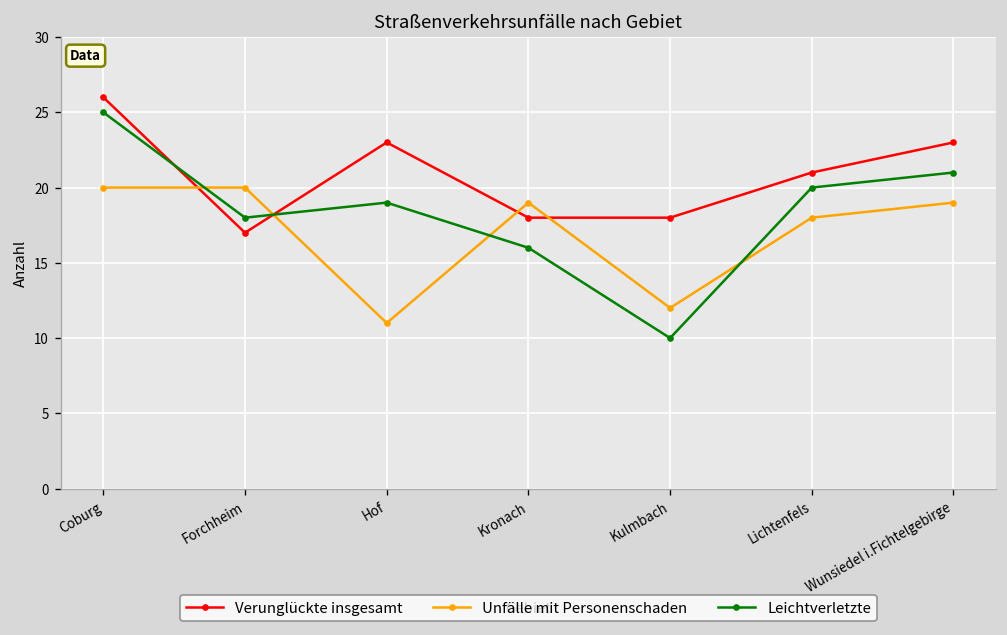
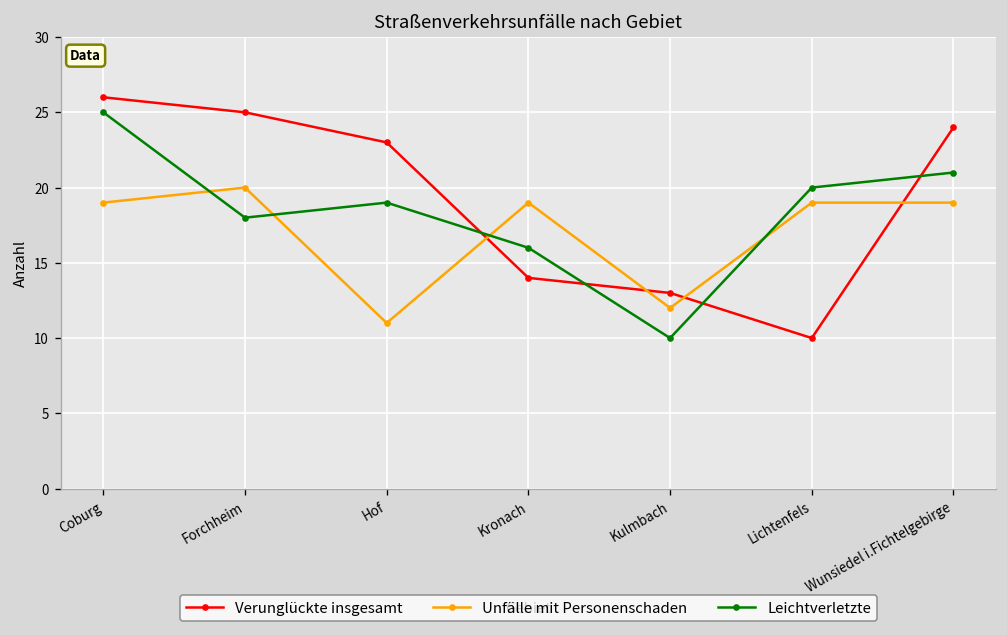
Unfälle mit Personenschaden, Coburg: 20 -> 19
Verunglückte insgesamt, Forchheim: 17 -> 25
Verunglückte insgesamt, Kronach: 18 -> 14
Verunglückte insgesamt, Kulmbach: 18 -> 13
Verunglückte insgesamt, Lichtenfels: 21 -> 10
Unfälle mit Personenschaden, Lichtenfels: 18 -> 19
Verunglückte insgesamt, Wunsiedel i.Fichtelgebirge: 23 -> 24
